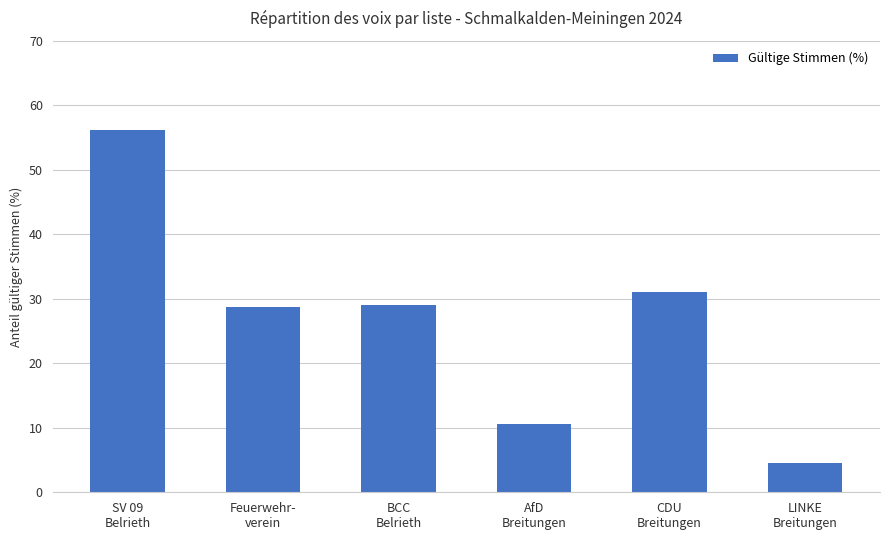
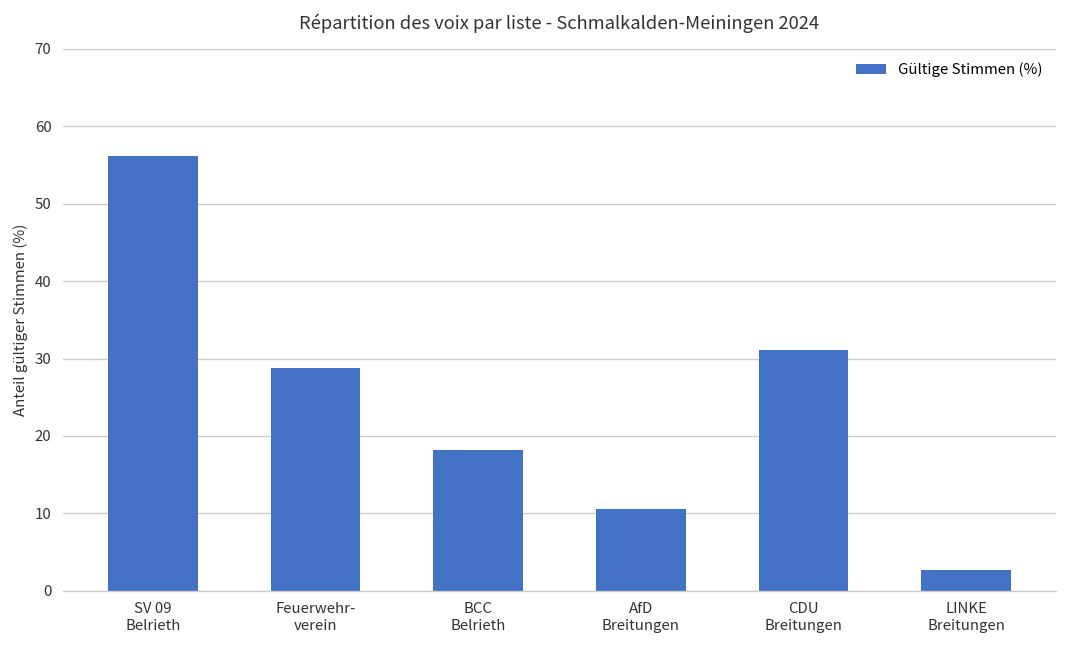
BCC Belrieth: 29 -> 18
LINKE Breitungen: 5 -> 3
